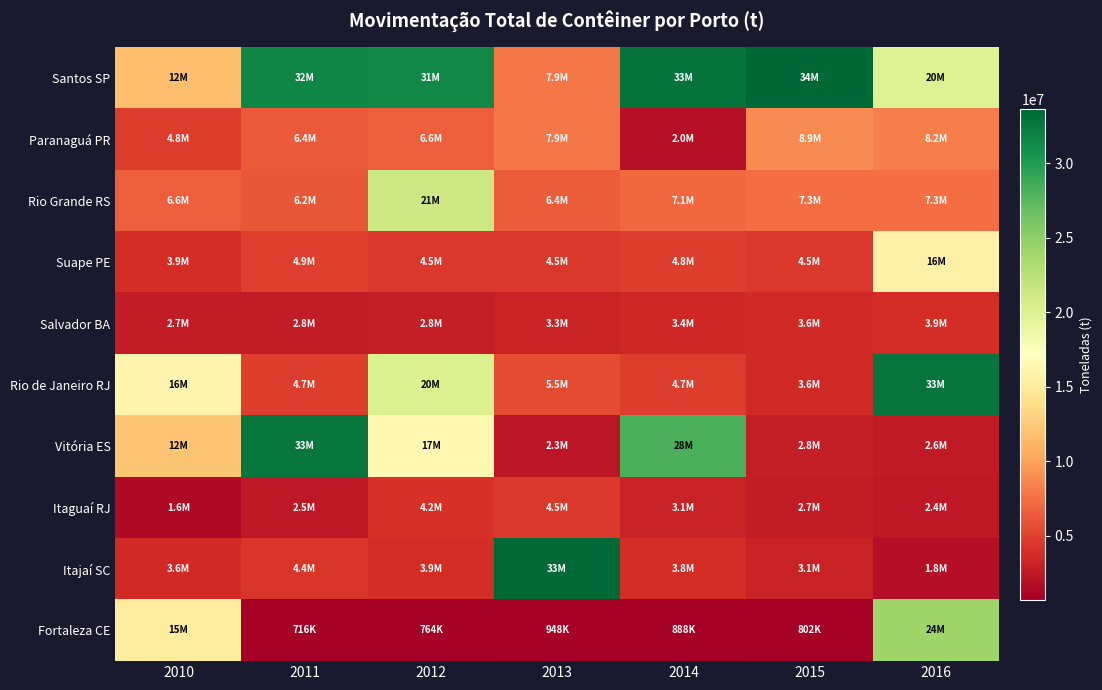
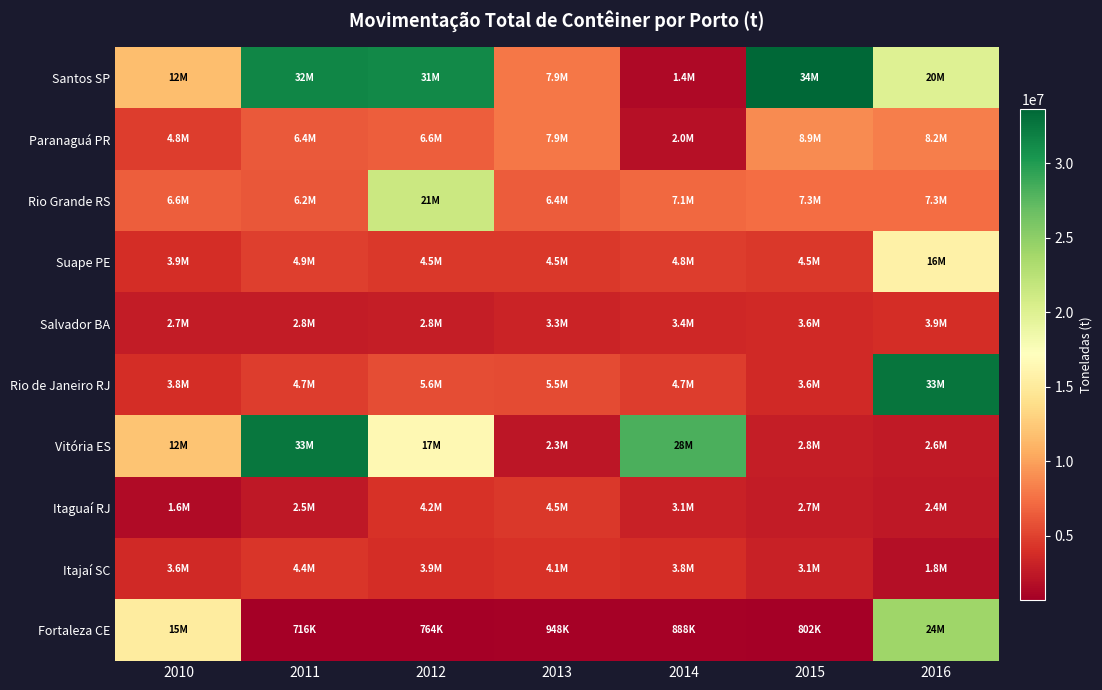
Santos SP, 2014: 33M -> 1.4M
Rio de Janeiro RJ, 2010: 16M -> 3.8M
Rio de Janeiro RJ, 2012: 20M -> 5.6M
Itajaí SC, 2013: 33M -> 4.1M
